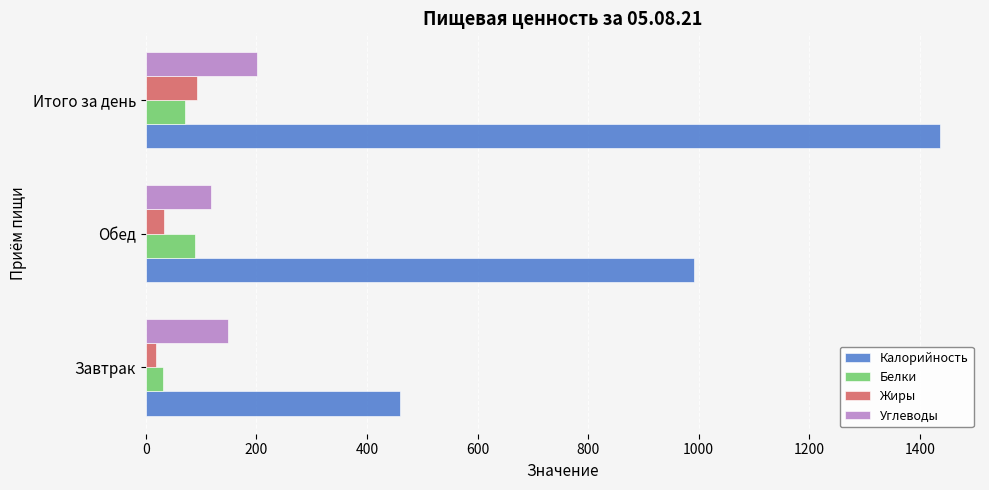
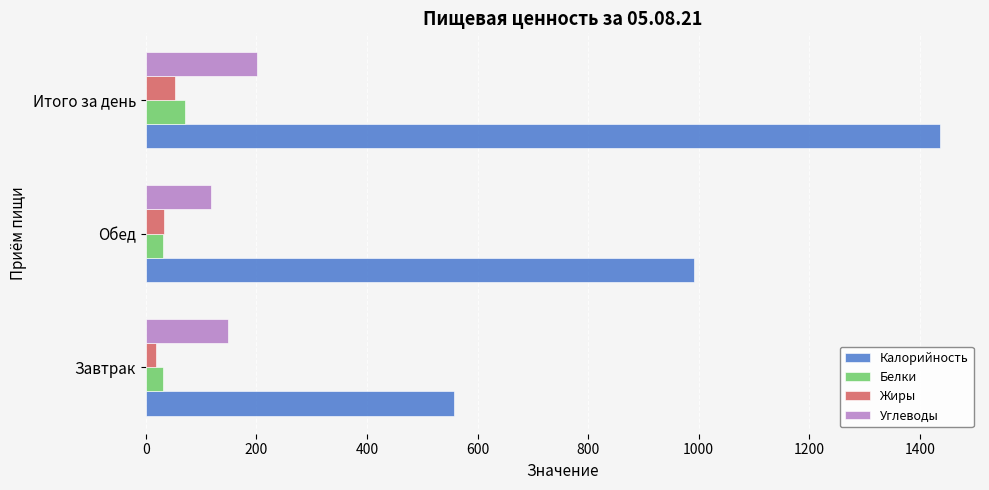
Жиры, Итого за день: 90 -> 50
Белки, Обед: 90 -> 30
Калорийность, Завтрак: 460 -> 560
